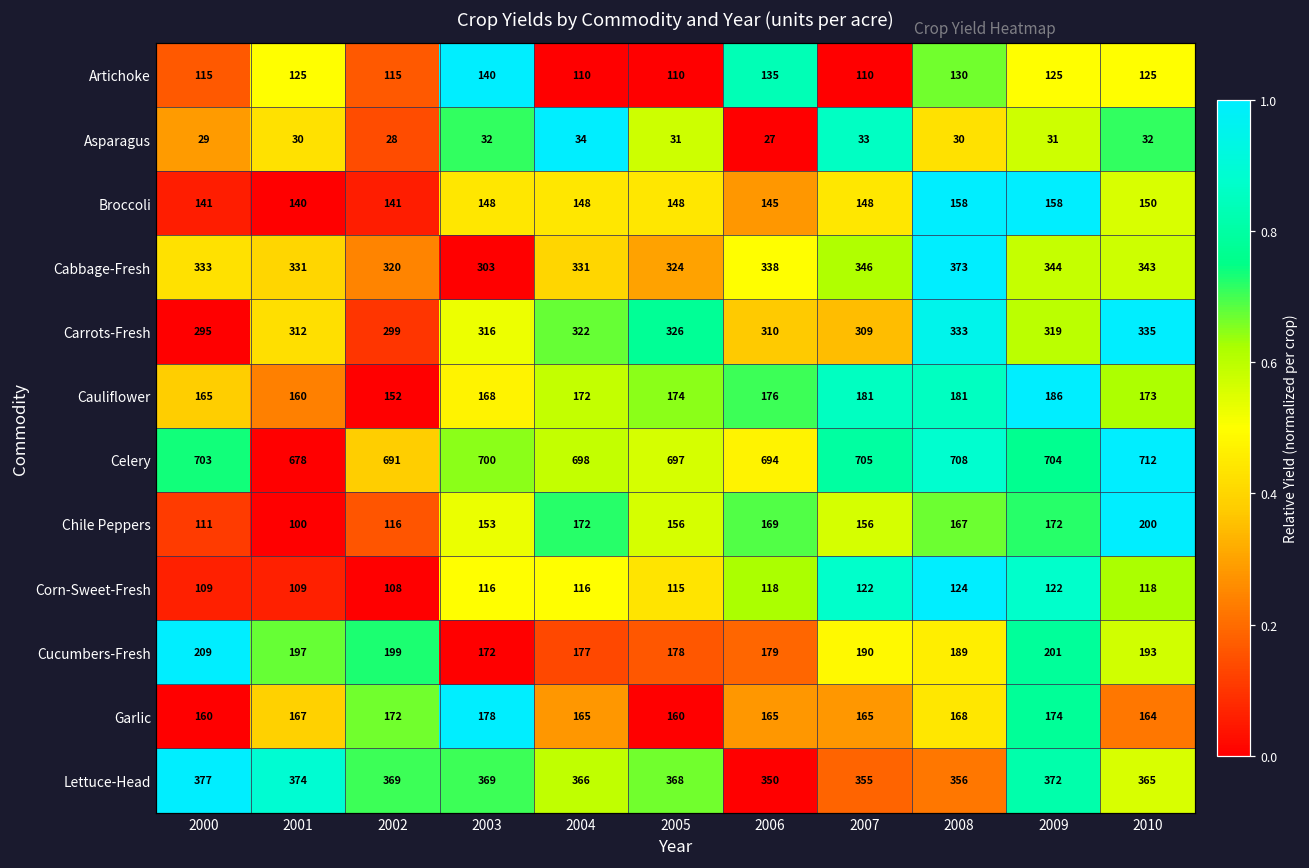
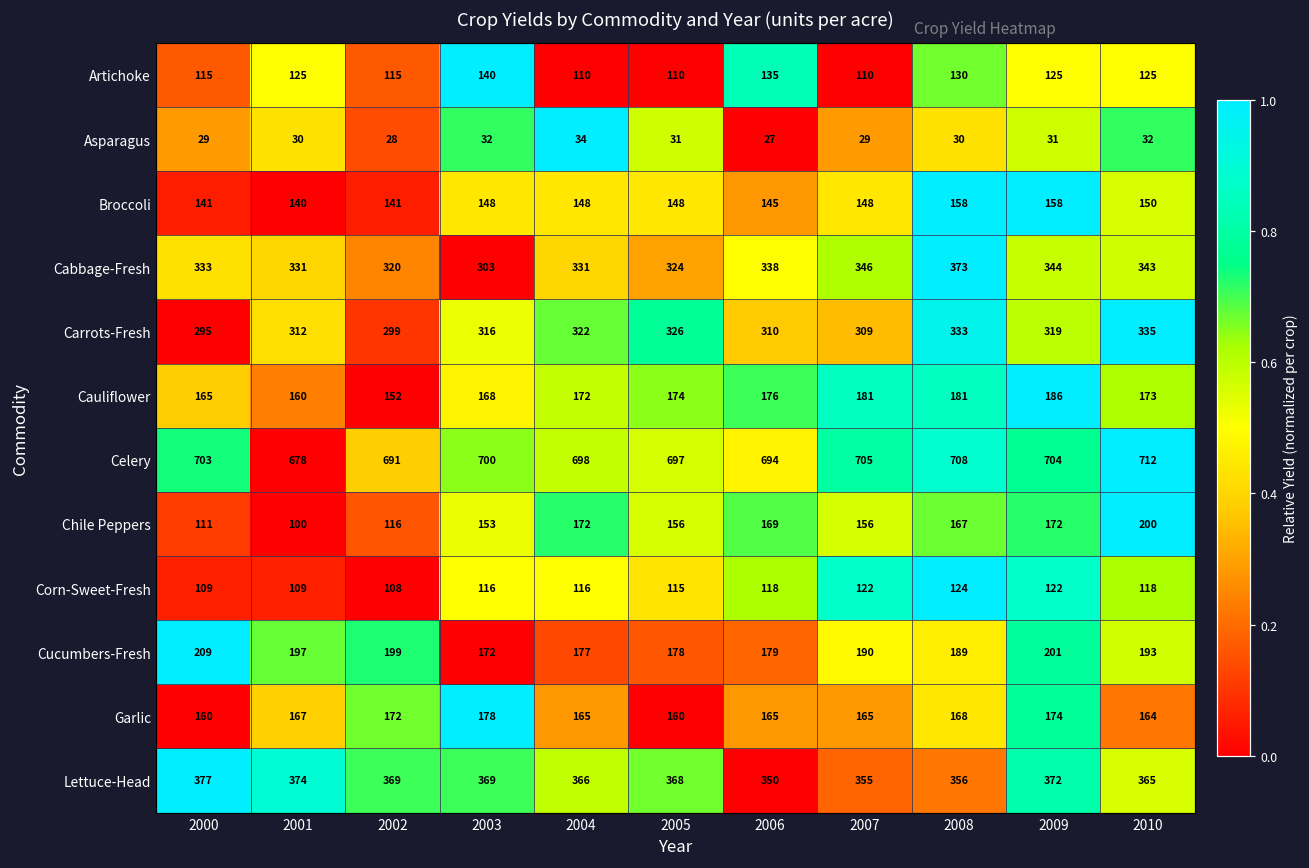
Asparagus, 2007: 33 -> 29
